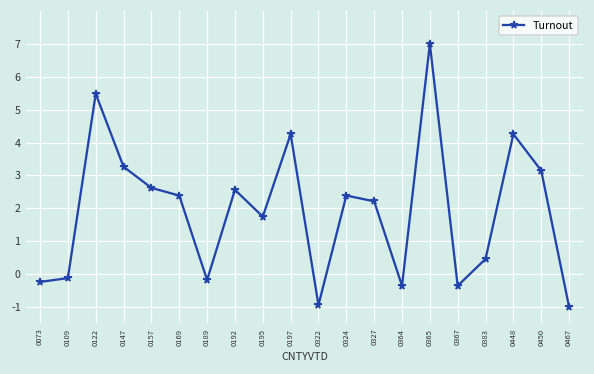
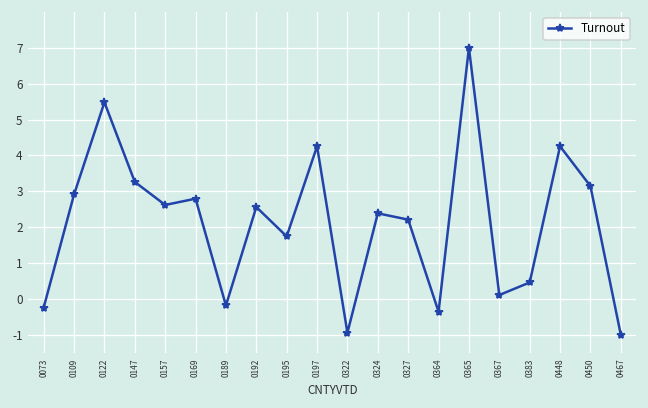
0109: -0.1 -> 2.9
0169: 2.4 -> 2.8
0367: -0.4 -> 0.1
